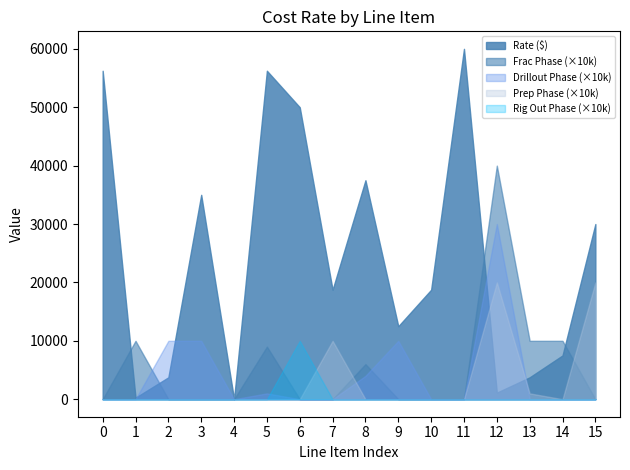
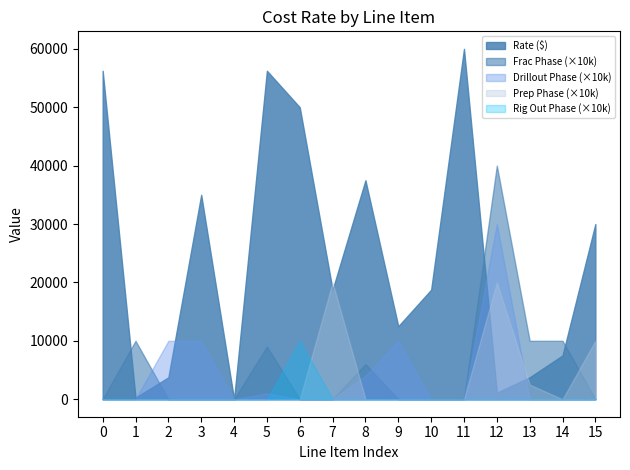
Prep Phase (×10k), 7: 10000 -> 20000
Prep Phase (×10k), 13: 1000 -> 3000
Prep Phase (×10k), 15: 20000 -> 10000
